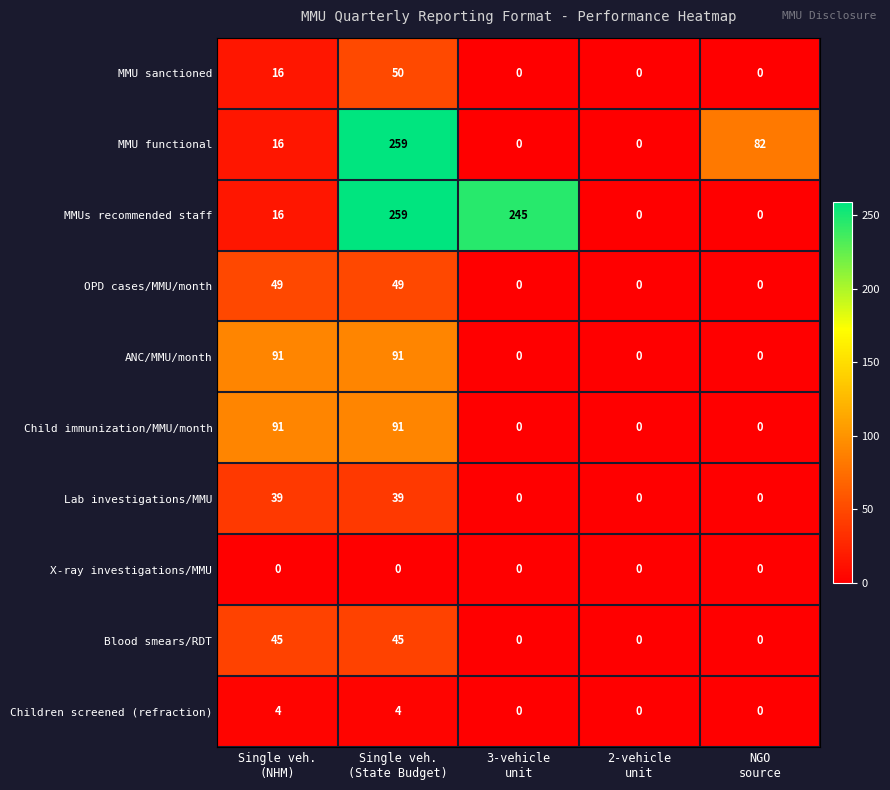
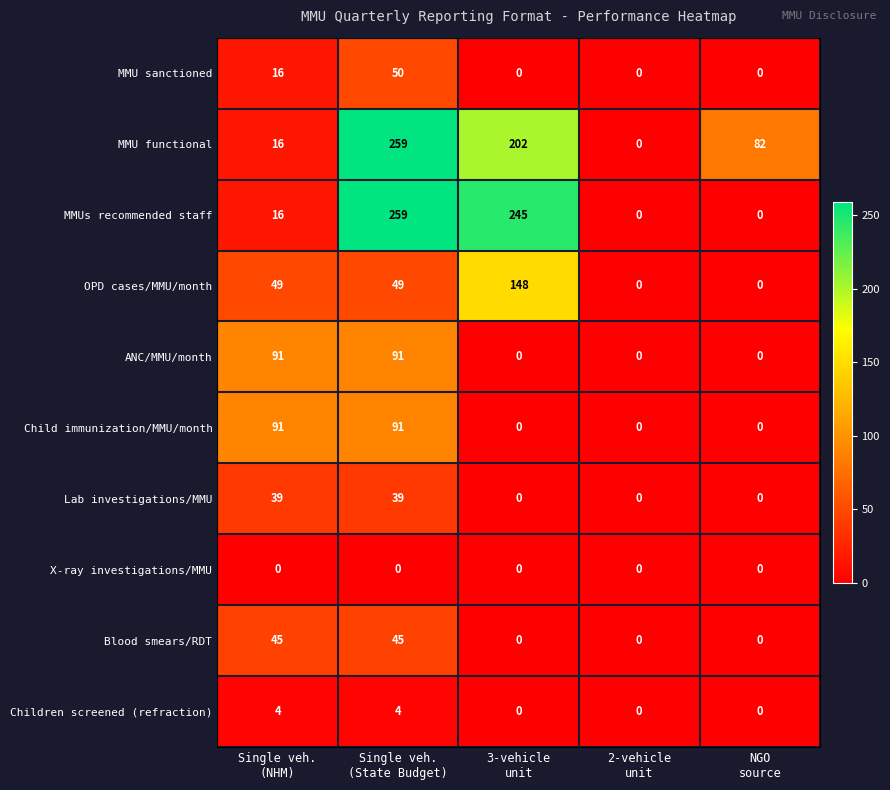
MMU functional, 3-vehicle unit: 0 -> 202
OPD cases/MMU/month, 3-vehicle unit: 0 -> 148
